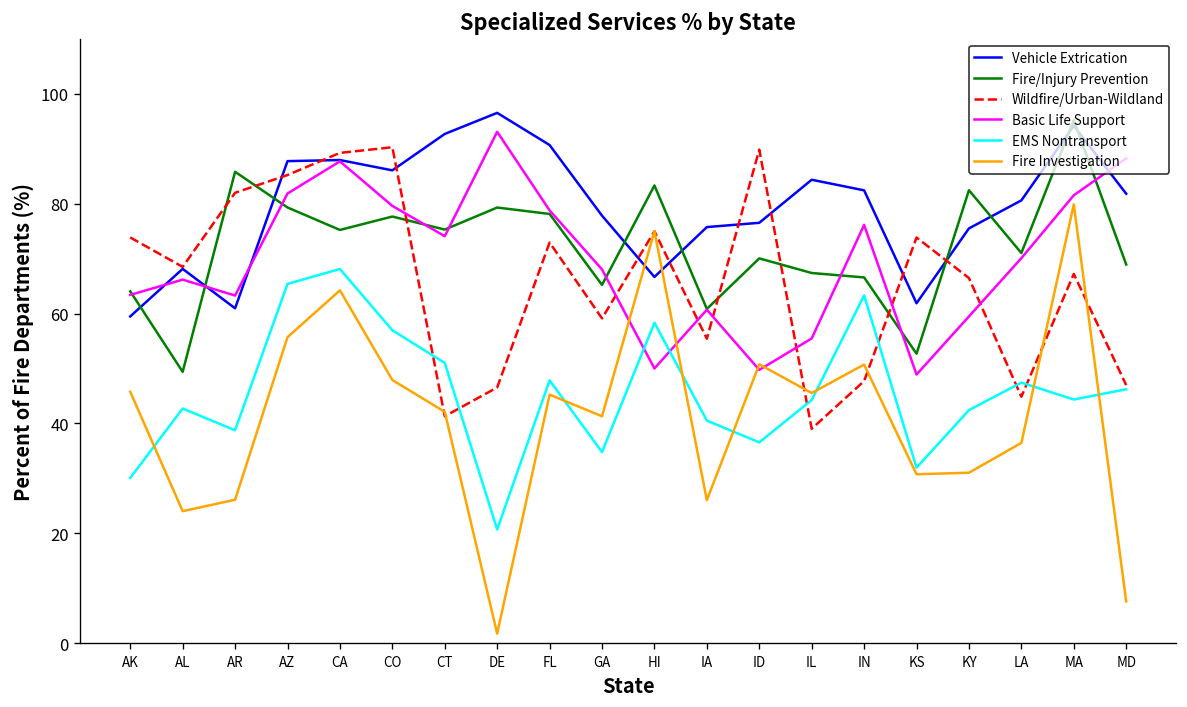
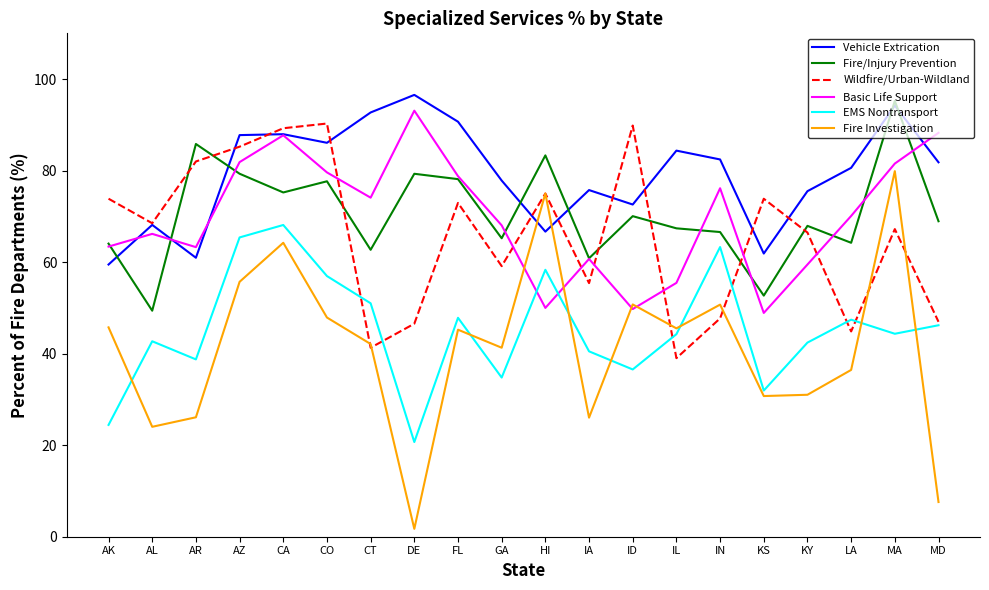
EMS Nontransport, AK: 30 -> 24
Fire/Injury Prevention, CT: 75 -> 63
Vehicle Extrication, ID: 77 -> 73
Fire/Injury Prevention, KY: 82 -> 68
Fire/Injury Prevention, LA: 71 -> 64
